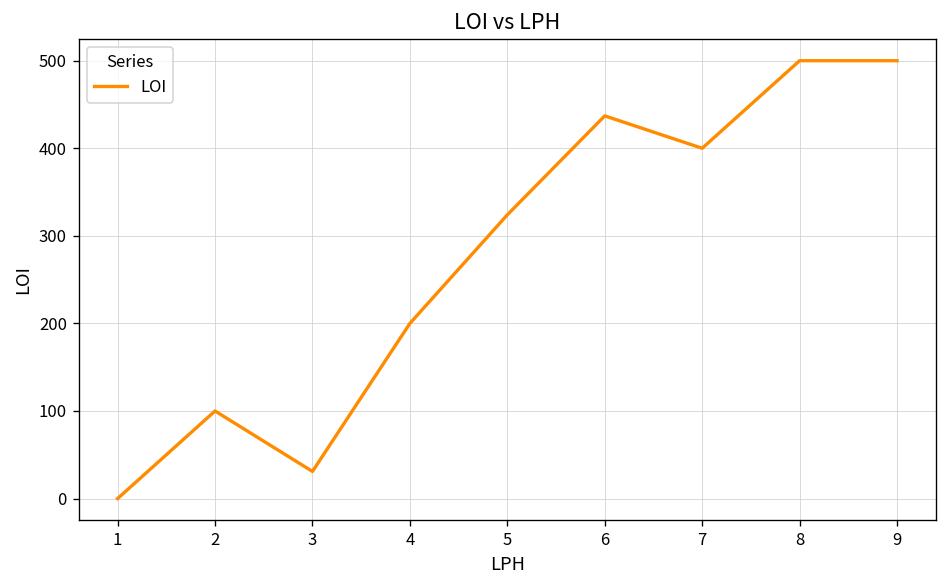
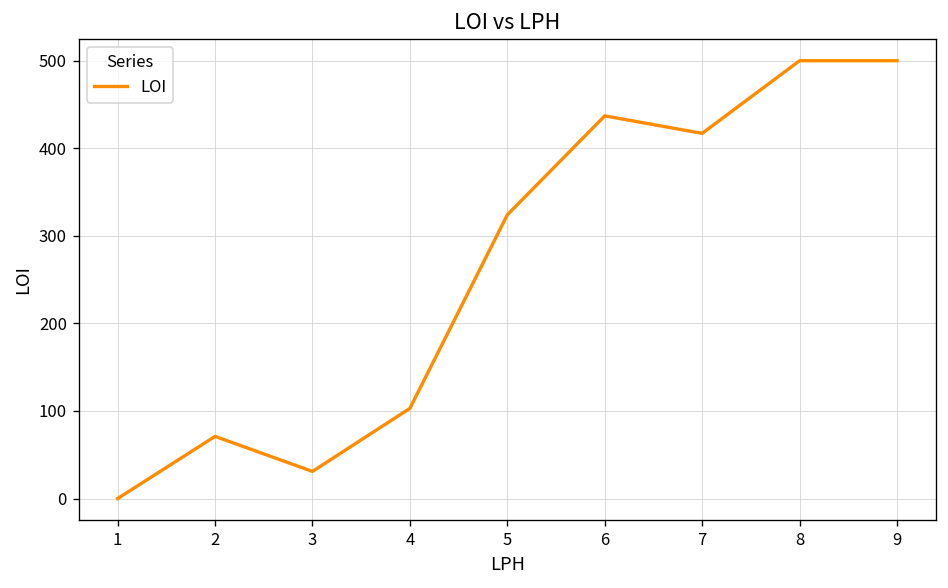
2: 100 -> 70
4: 200 -> 100
7: 400 -> 420
